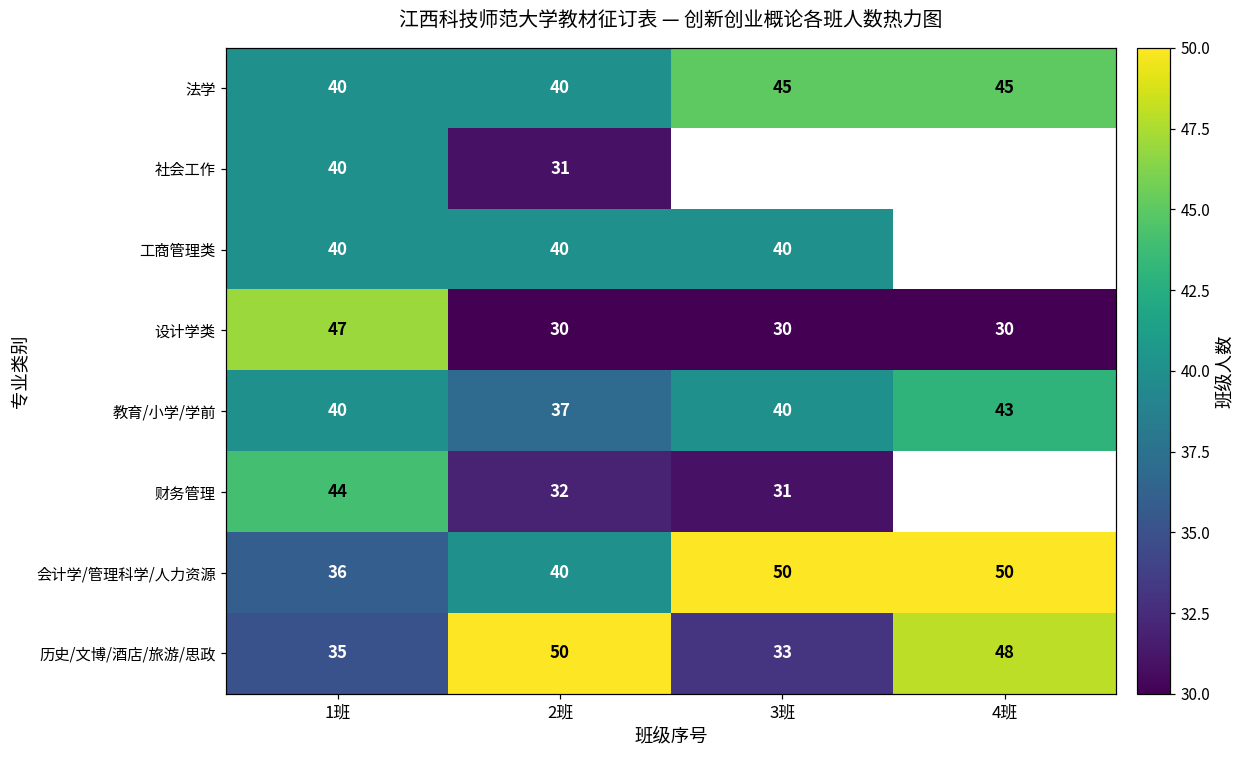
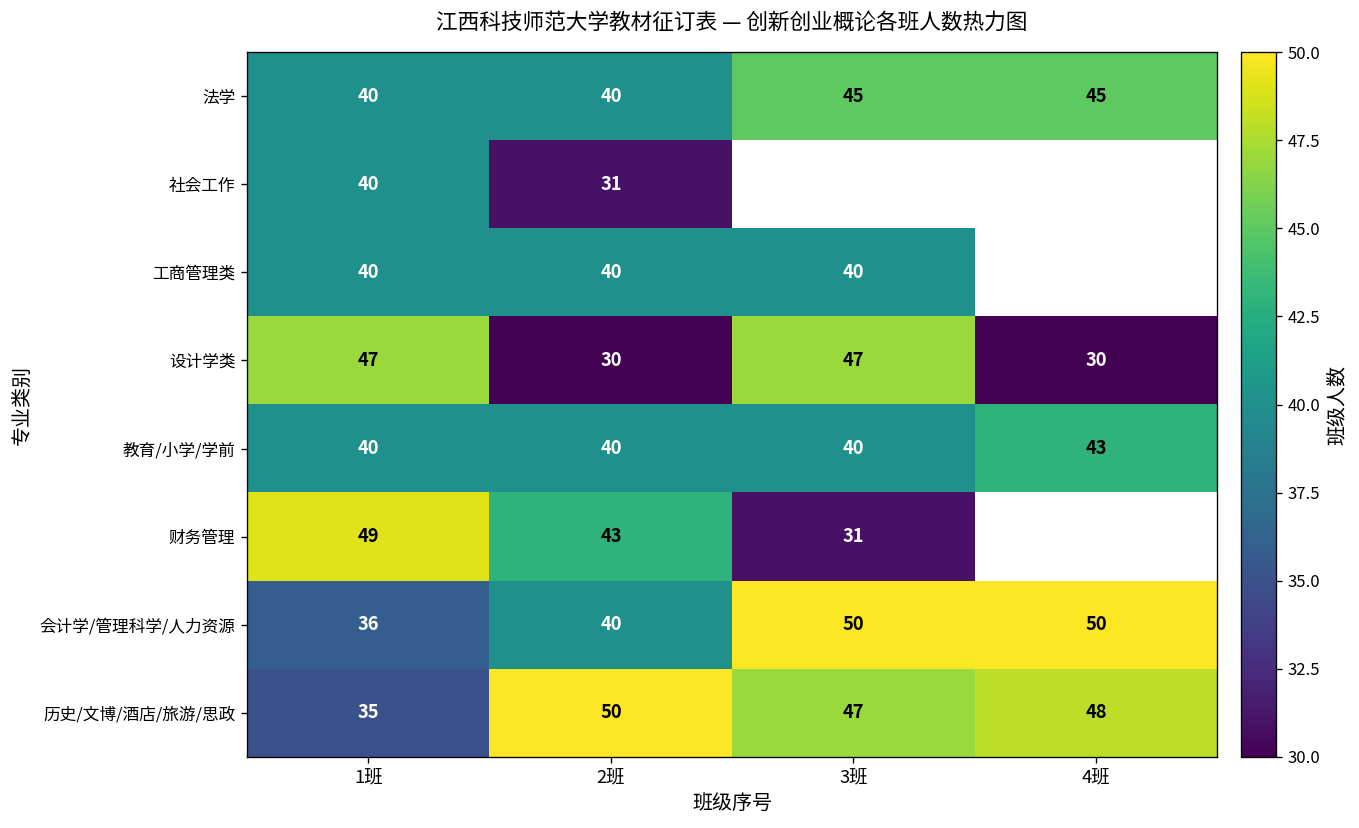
设计学类, 3班: 30 -> 47
教育/小学/学前, 2班: 37 -> 40
财务管理, 1班: 44 -> 49
财务管理, 2班: 32 -> 43
历史/文博/酒店/旅游/思政, 3班: 33 -> 47
